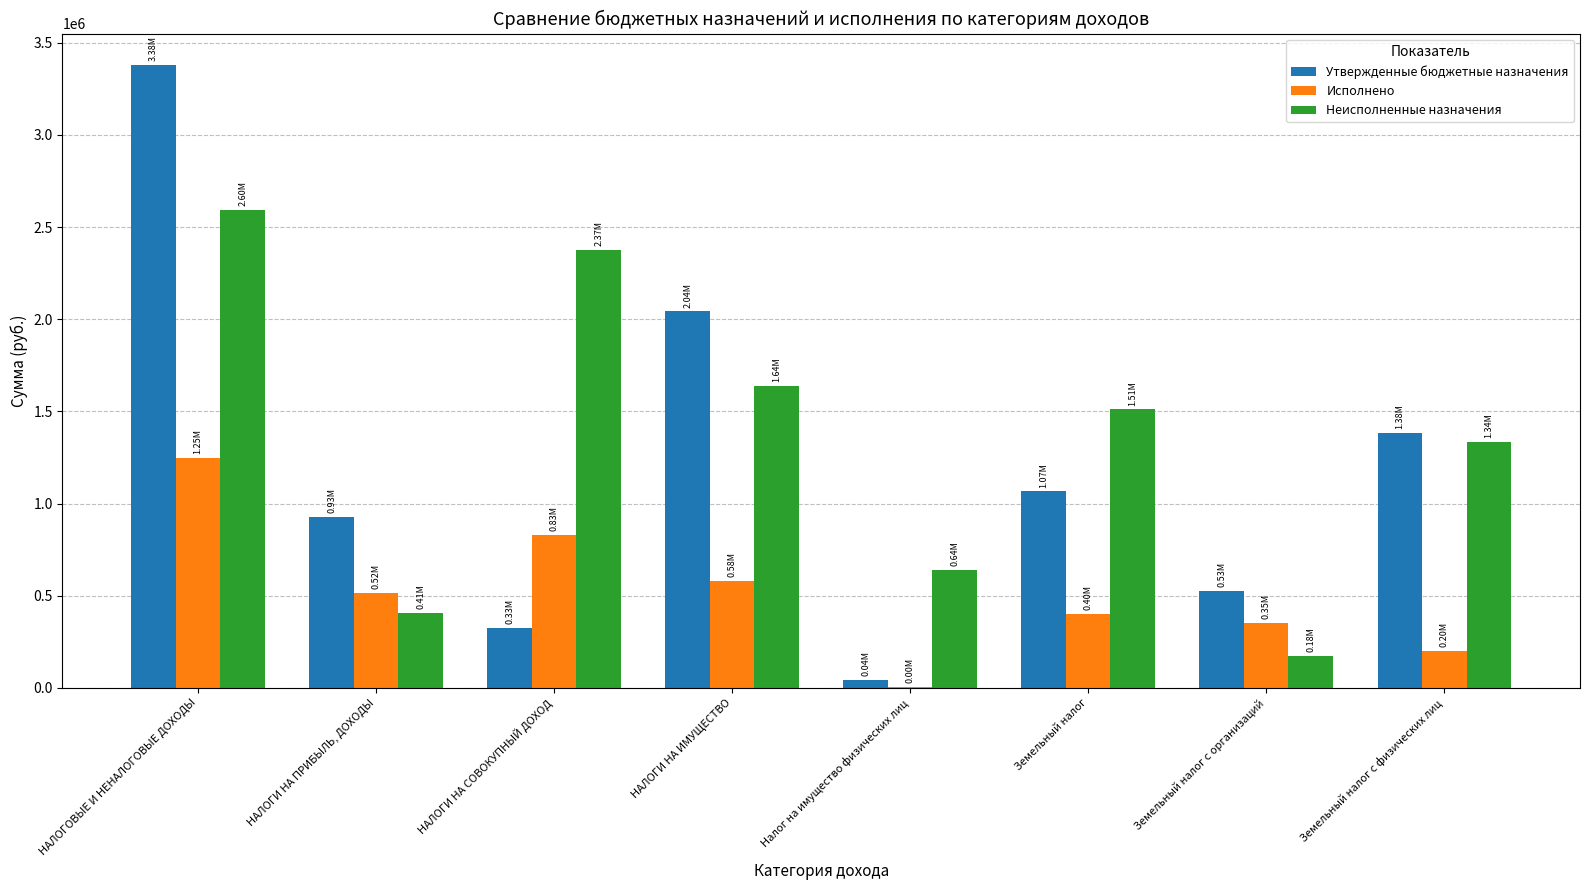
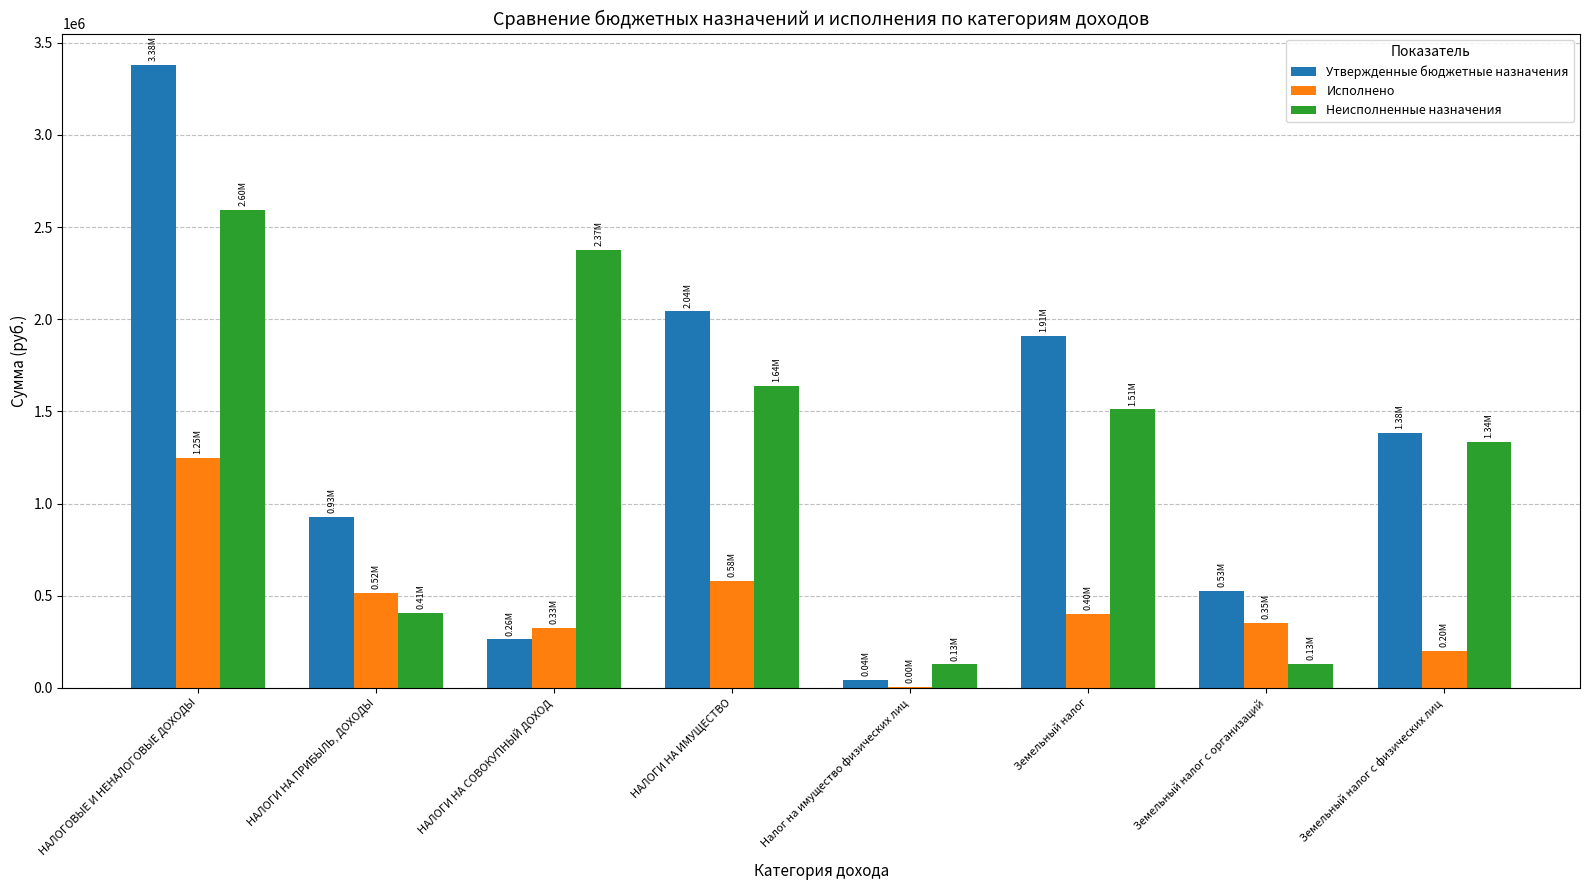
Утвержденные бюджетные назначения, НАЛОГИ НА СОВОКУПНЫЙ ДОХОД: 0.33M -> 0.26M
Исполнено, НАЛОГИ НА СОВОКУПНЫЙ ДОХОД: 0.83M -> 0.33M
Неисполненные назначения, Налог на имущество физических лиц: 0.64M -> 0.13M
Утвержденные бюджетные назначения, Земельный налог: 1.07M -> 1.91M
Неисполненные назначения, Земельный налог с организаций: 0.18M -> 0.13M
